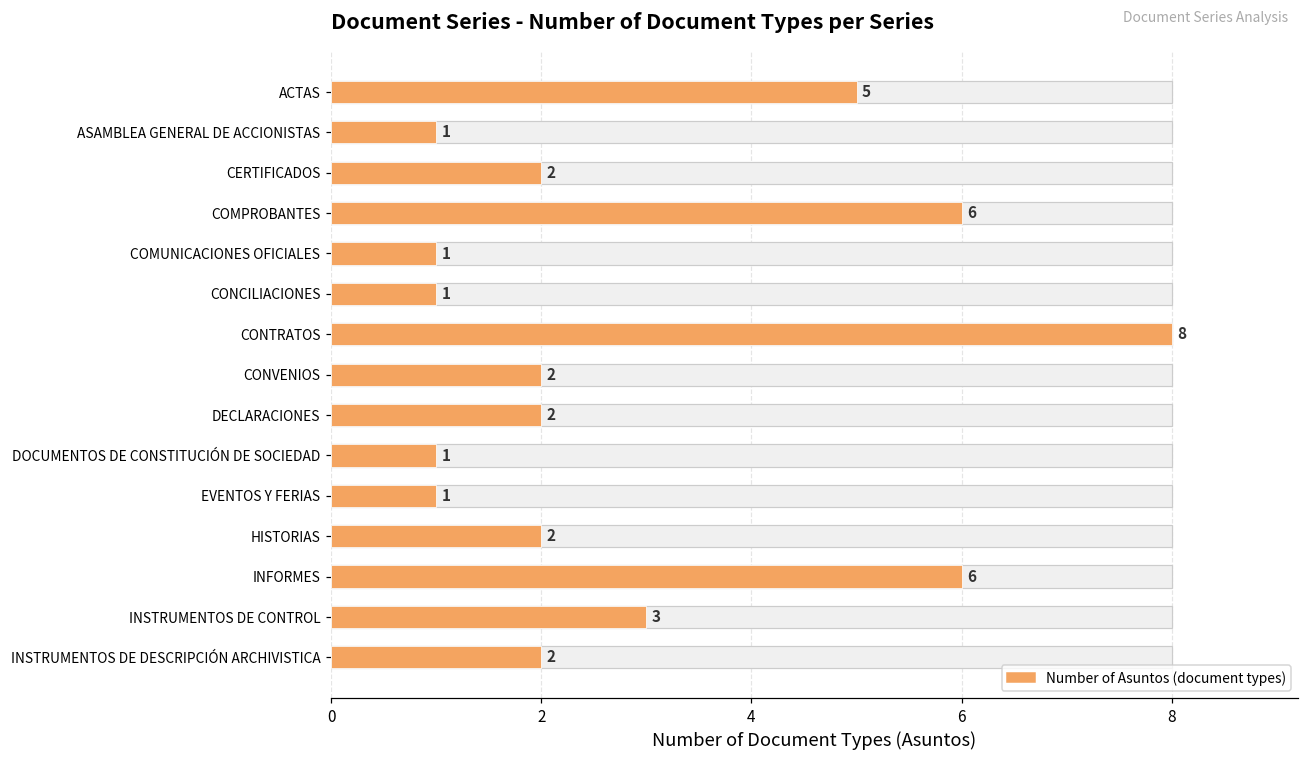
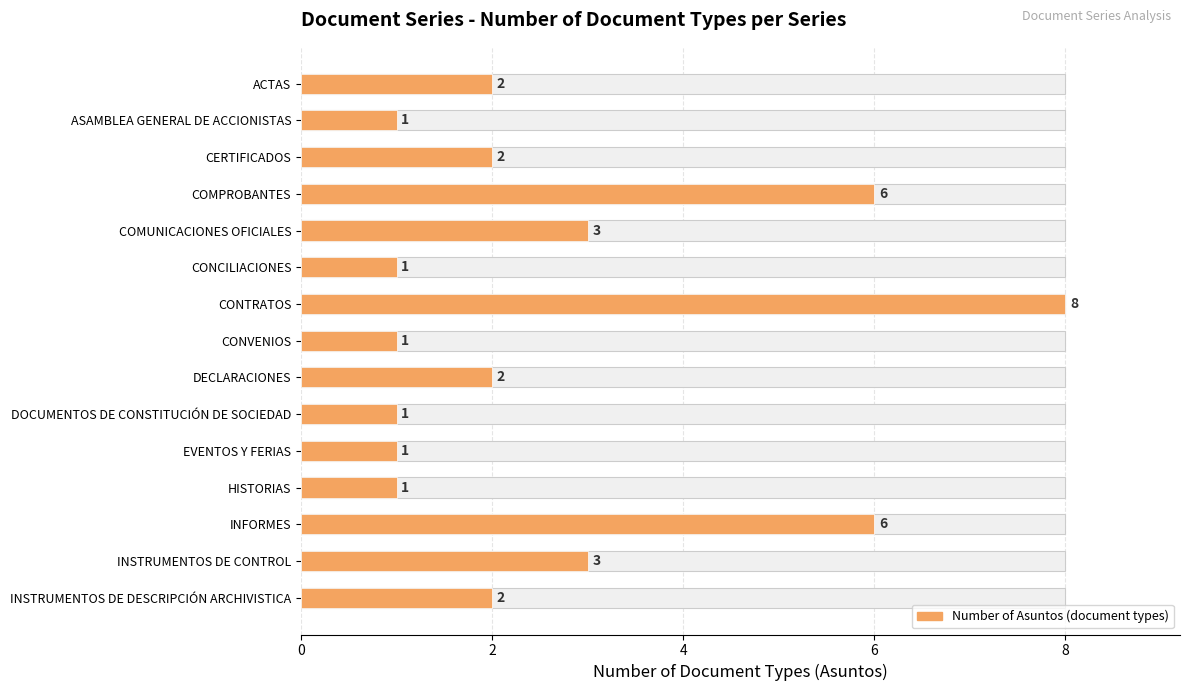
Number of Asuntos (document types), ACTAS: 5 -> 2
Number of Asuntos (document types), COMUNICACIONES OFICIALES: 1 -> 3
Number of Asuntos (document types), CONVENIOS: 2 -> 1
Number of Asuntos (document types), HISTORIAS: 2 -> 1
